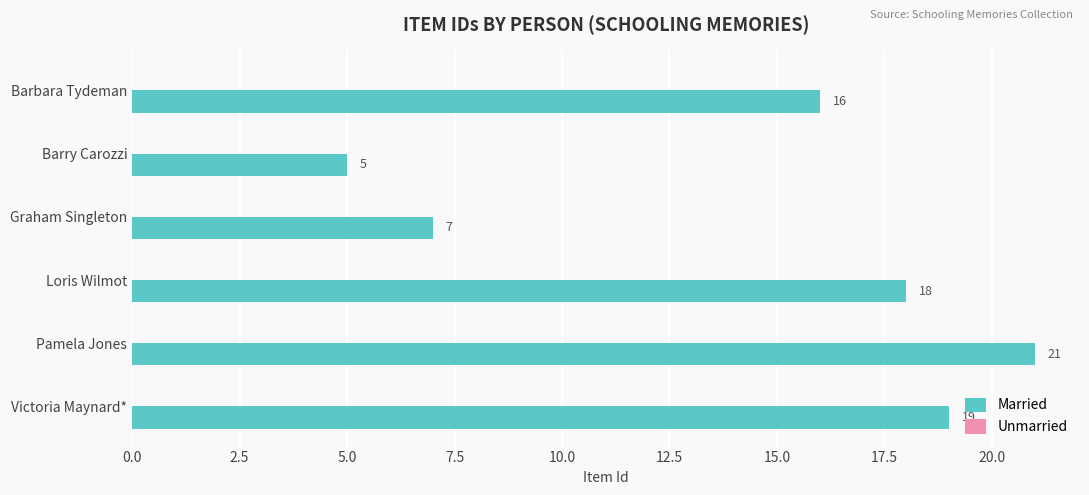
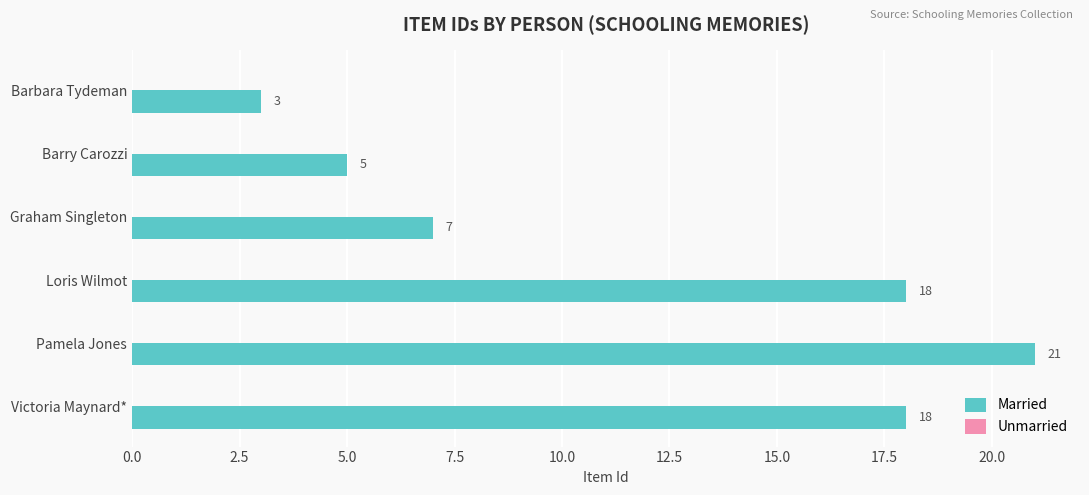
Married, Barbara Tydeman: 16 -> 3
Married, Victoria Maynard*: 19 -> 18
